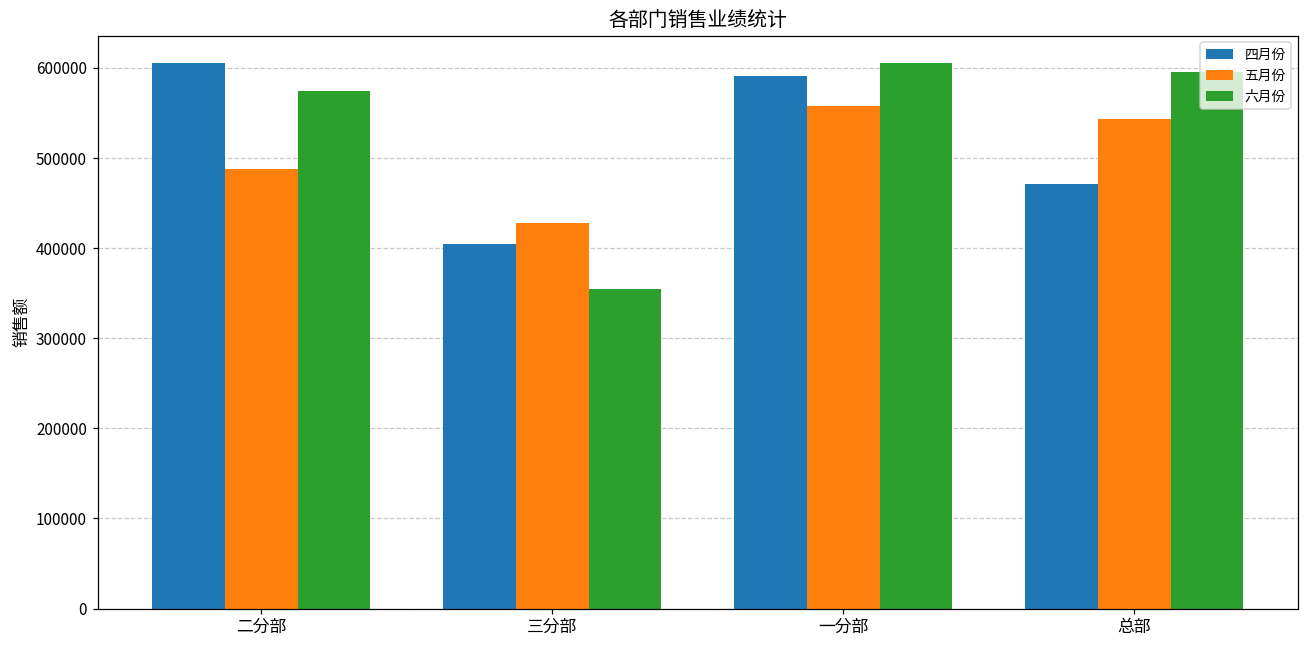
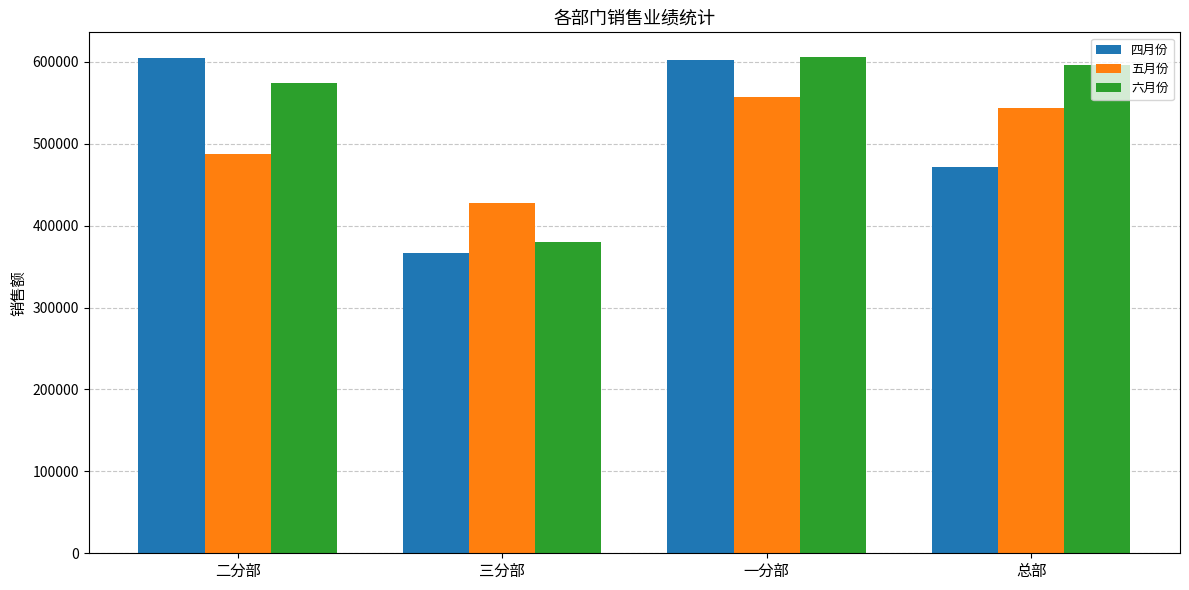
四月份, 三分部: 400000 -> 370000
六月份, 三分部: 360000 -> 380000
四月份, 一分部: 590000 -> 600000
